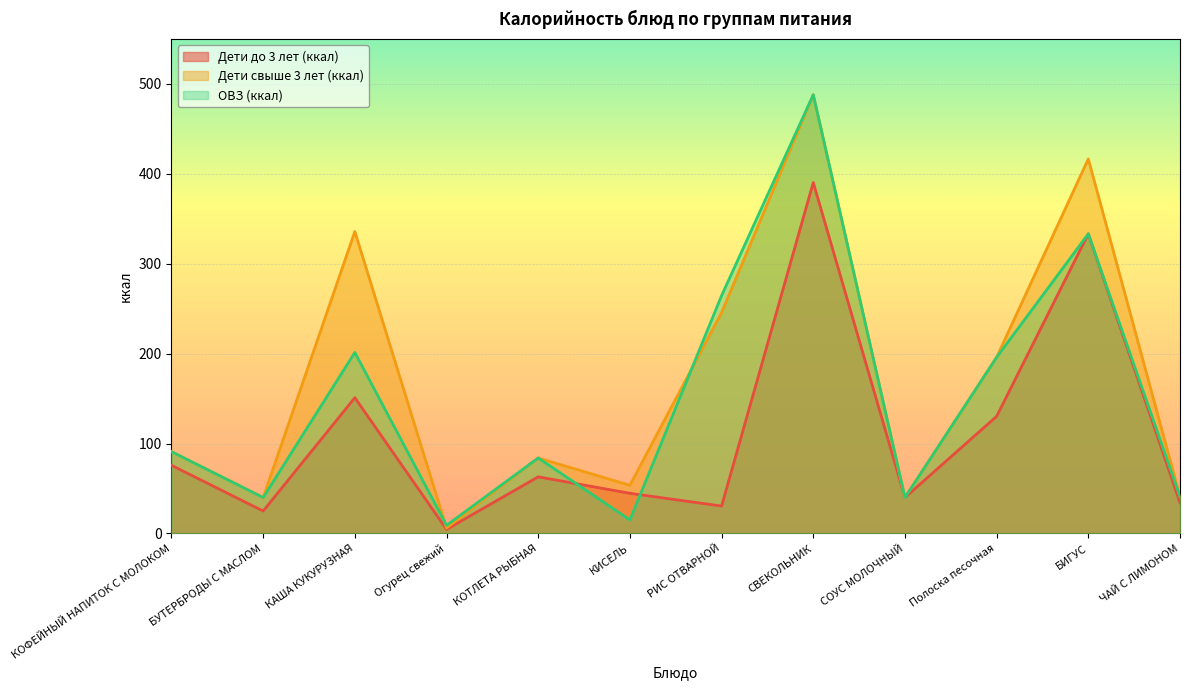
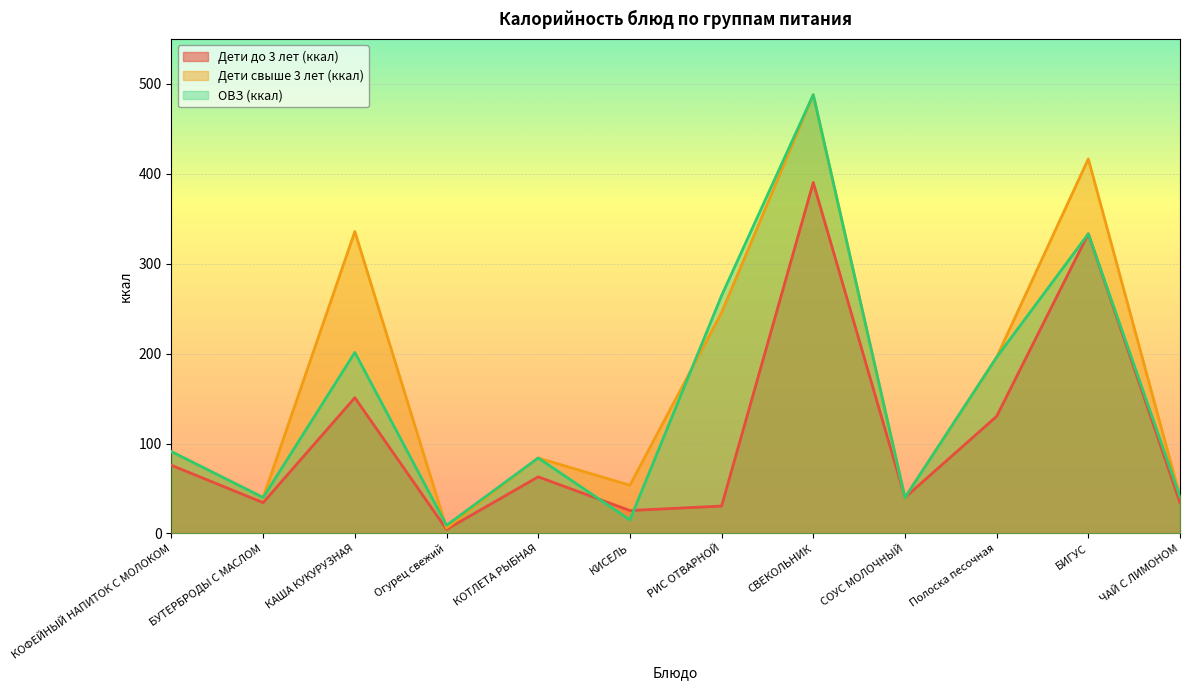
Дети до 3 лет (ккал), БУТЕРБРОДЫ С МАСЛОМ: 20 -> 30
Дети до 3 лет (ккал), КИСЕЛЬ: 40 -> 30
